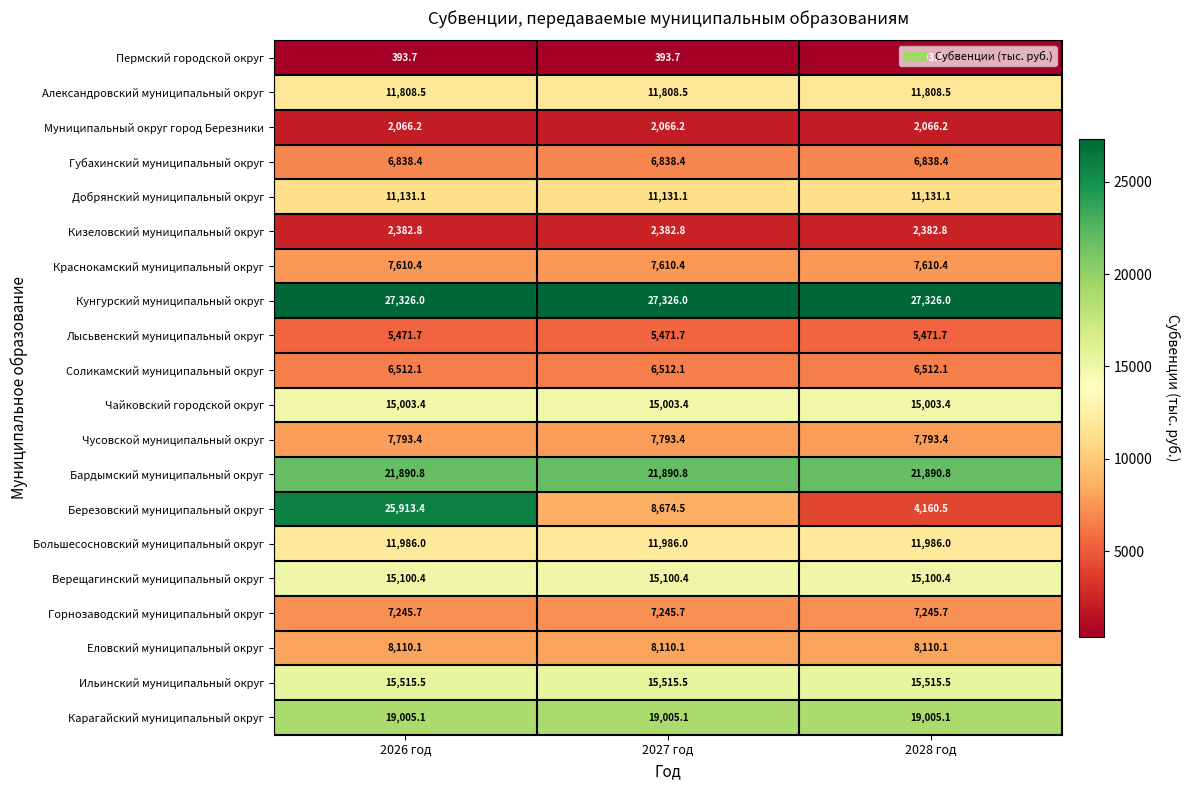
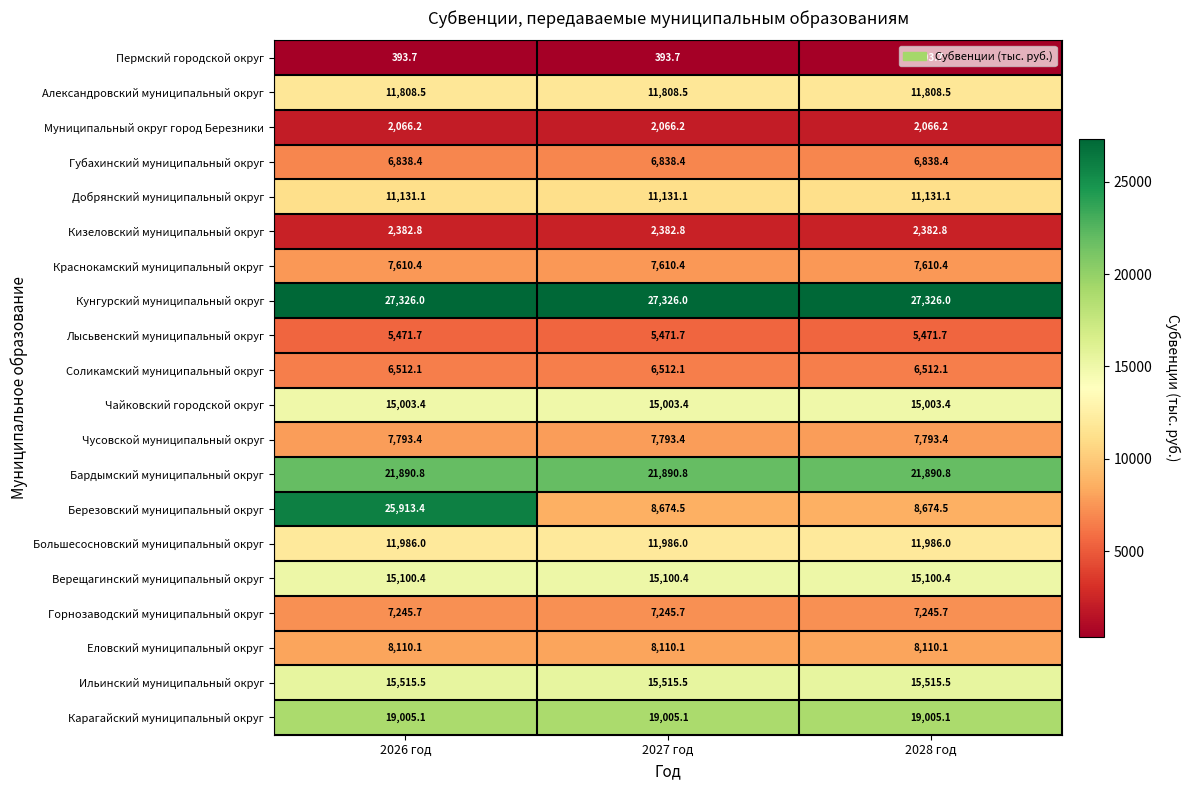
Березовский муниципальный округ, 2028 год: 4,160.5 -> 8,674.5
